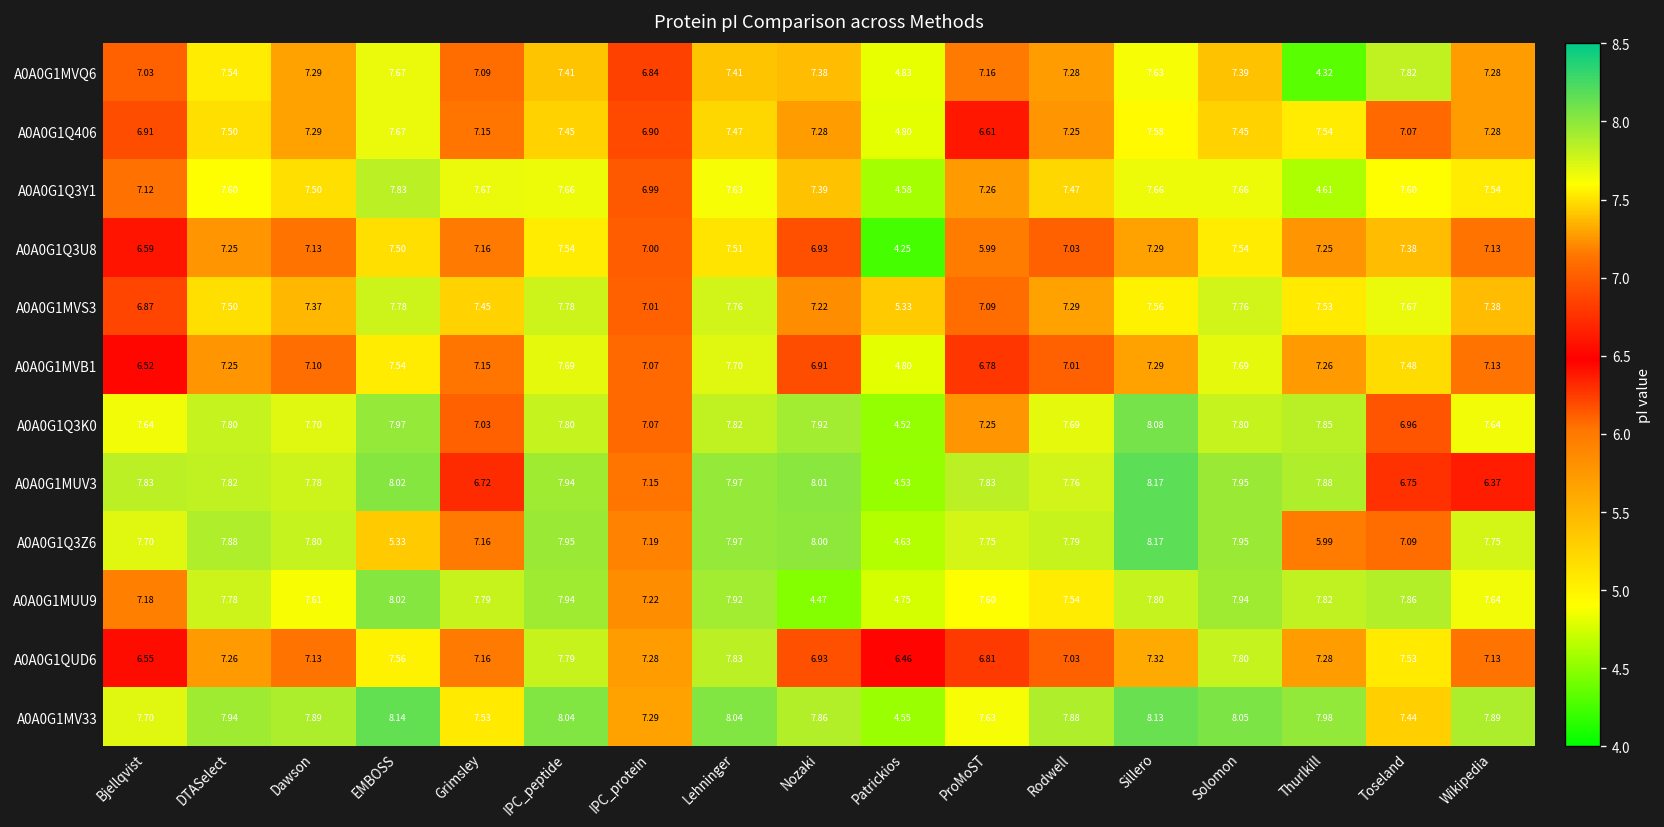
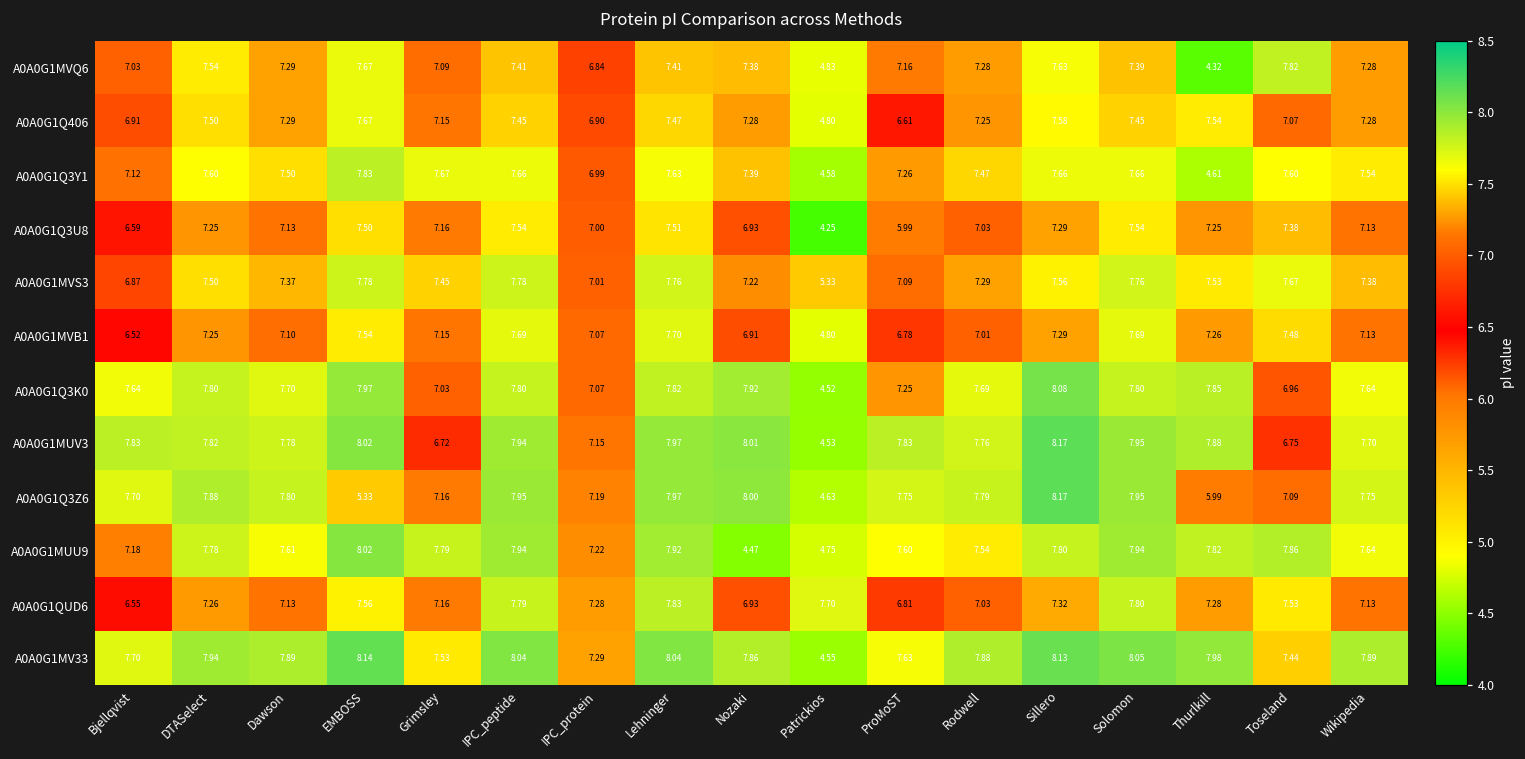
A0A0G1MUV3, Wikipedia: 6.37 -> 7.70
A0A0G1QUD6, Patrickios: 6.46 -> 7.70
